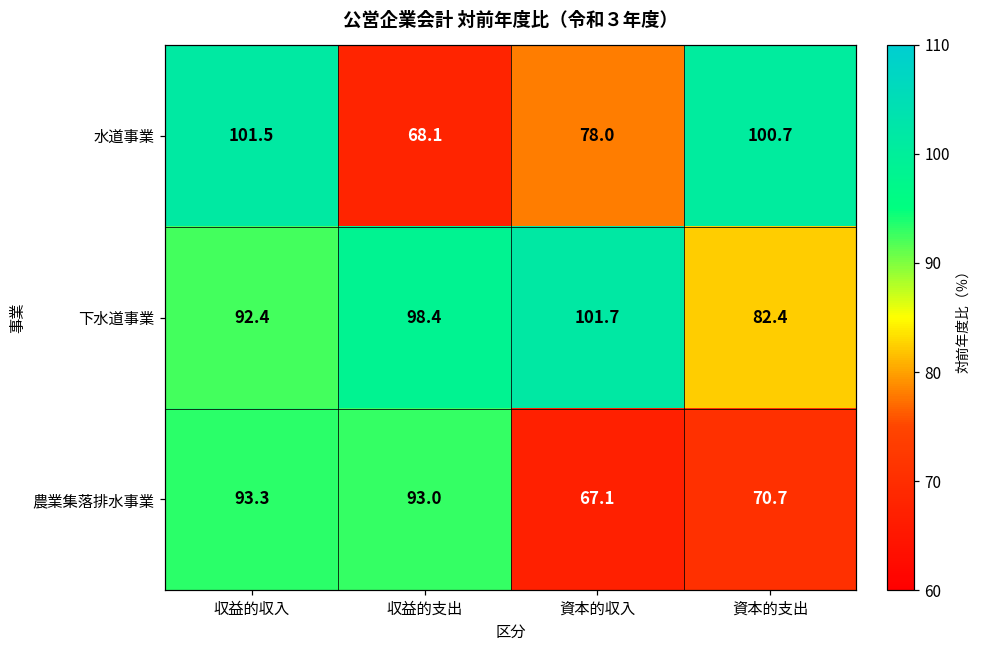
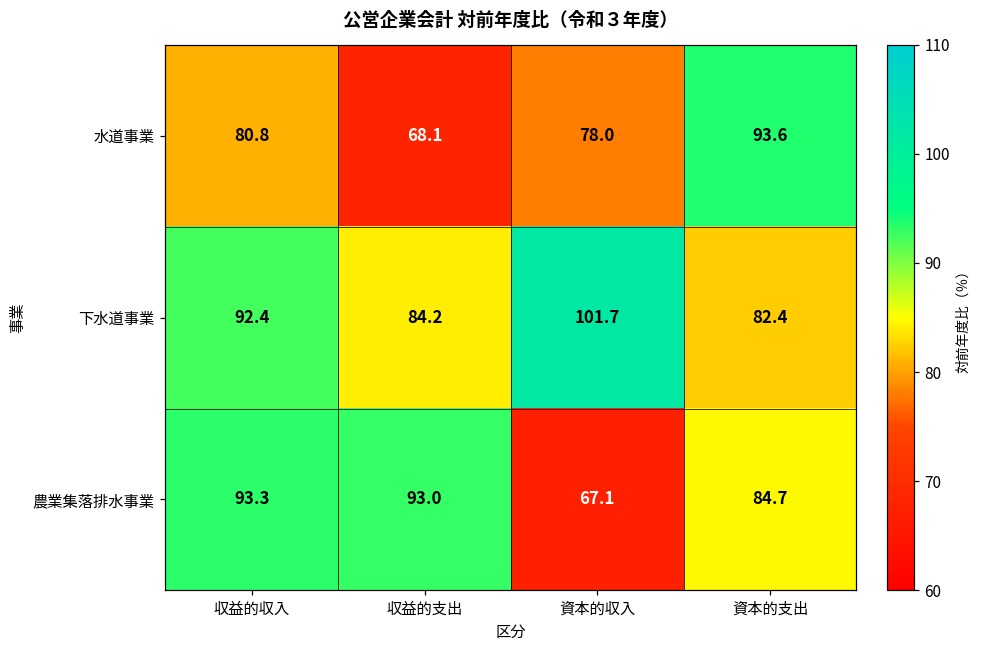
水道事業, 収益的収入: 101.5 -> 80.8
水道事業, 資本的支出: 100.7 -> 93.6
下水道事業, 収益的支出: 98.4 -> 84.2
農業集落排水事業, 資本的支出: 70.7 -> 84.7
